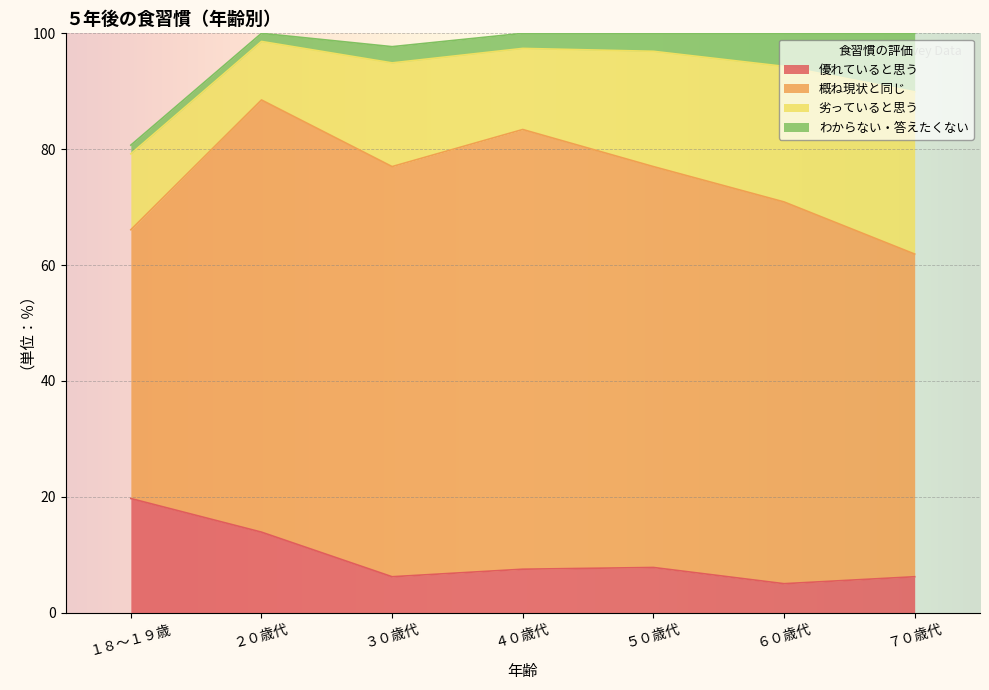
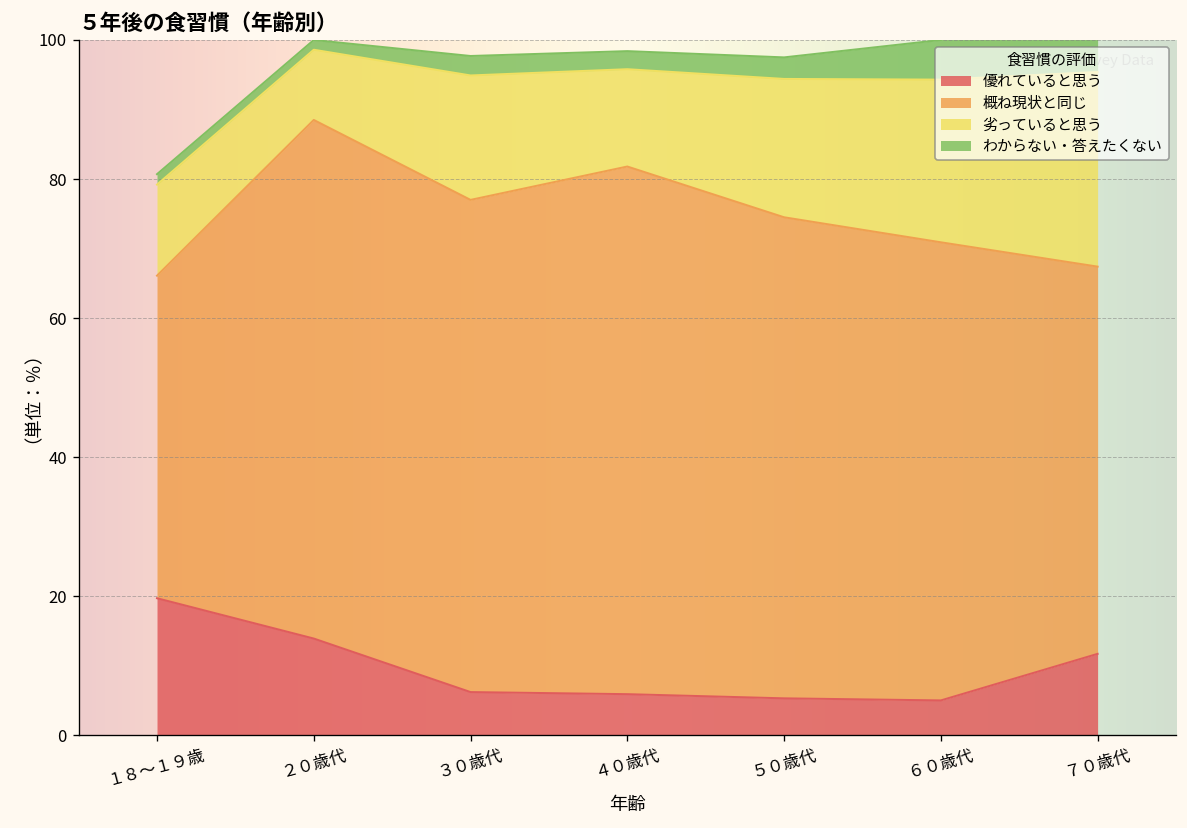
優れていると思う, ４０歳代: 8 -> 6
優れていると思う, ５０歳代: 8 -> 5
優れていると思う, ７０歳代: 6 -> 12
